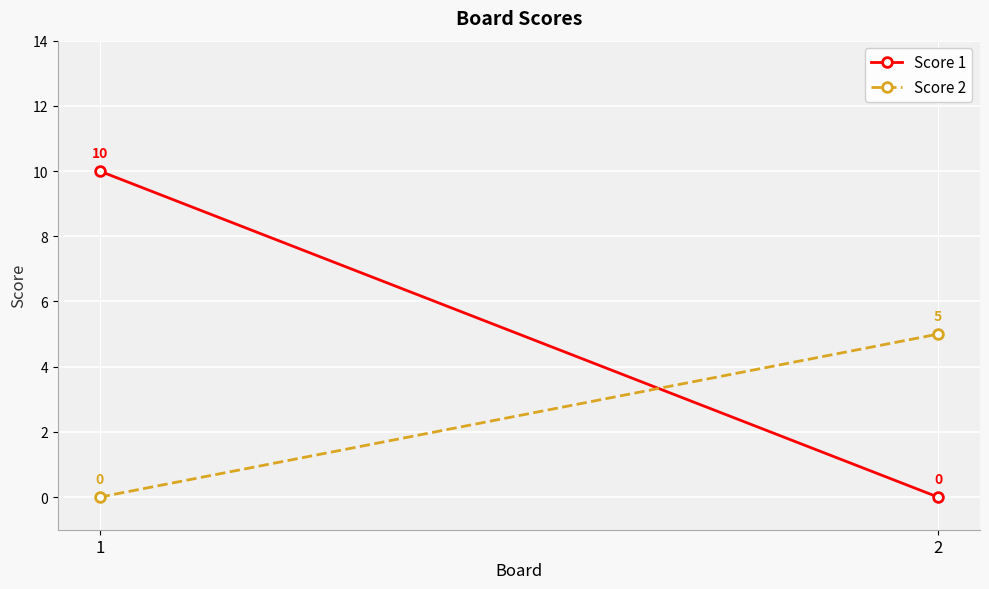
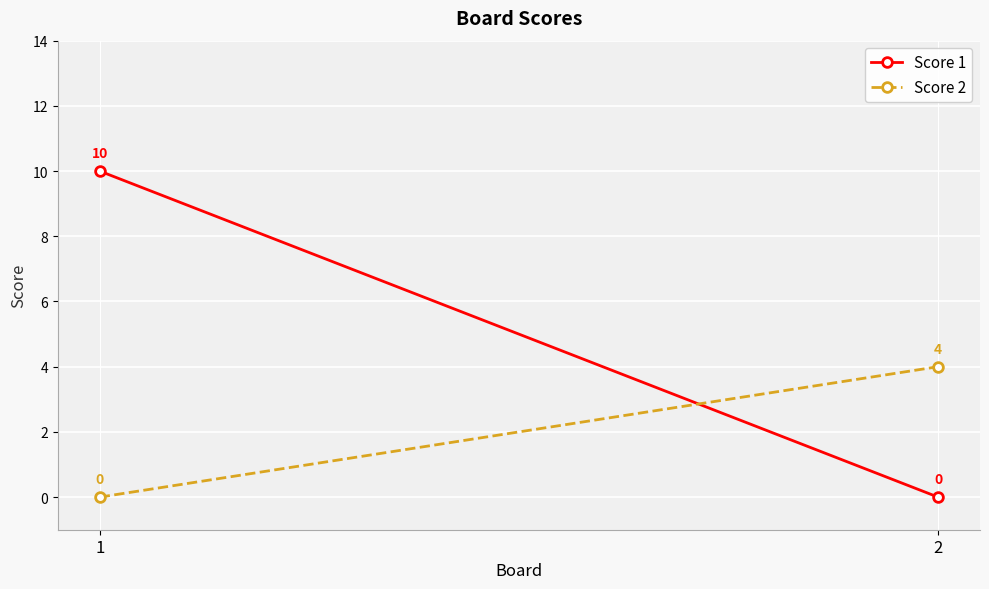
Score 2, 2: 5 -> 4
